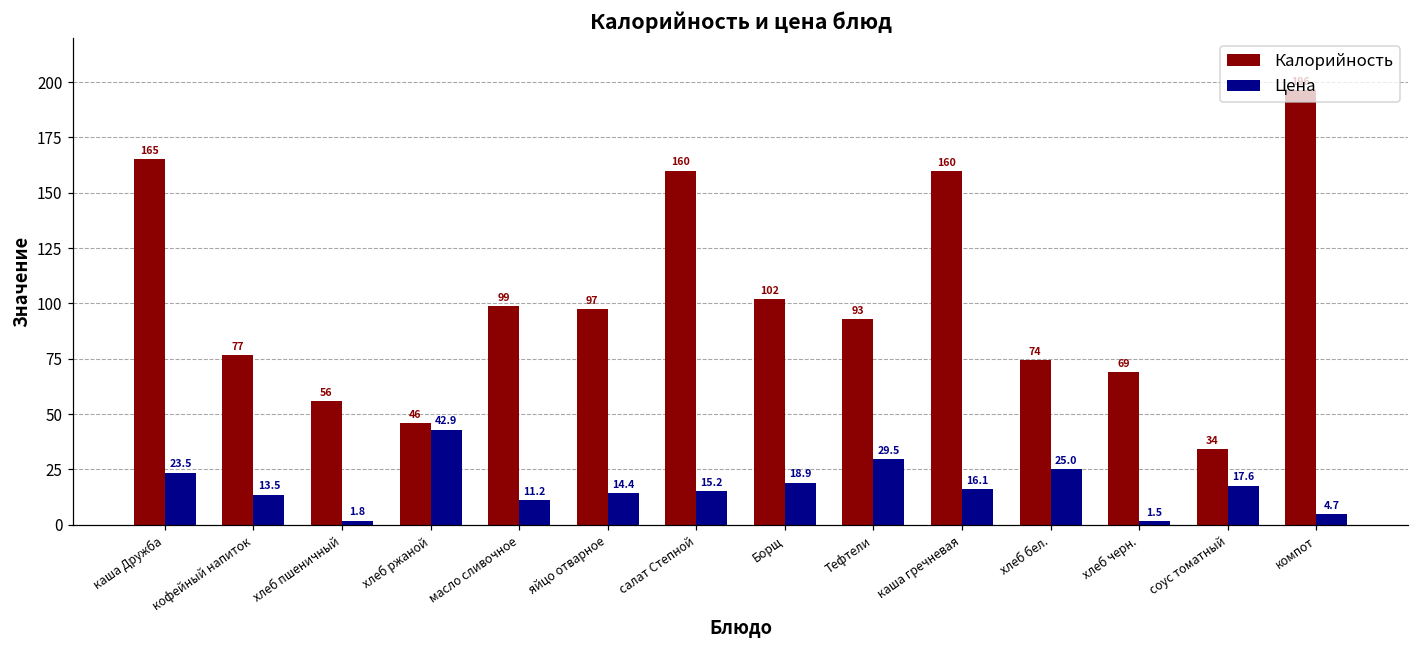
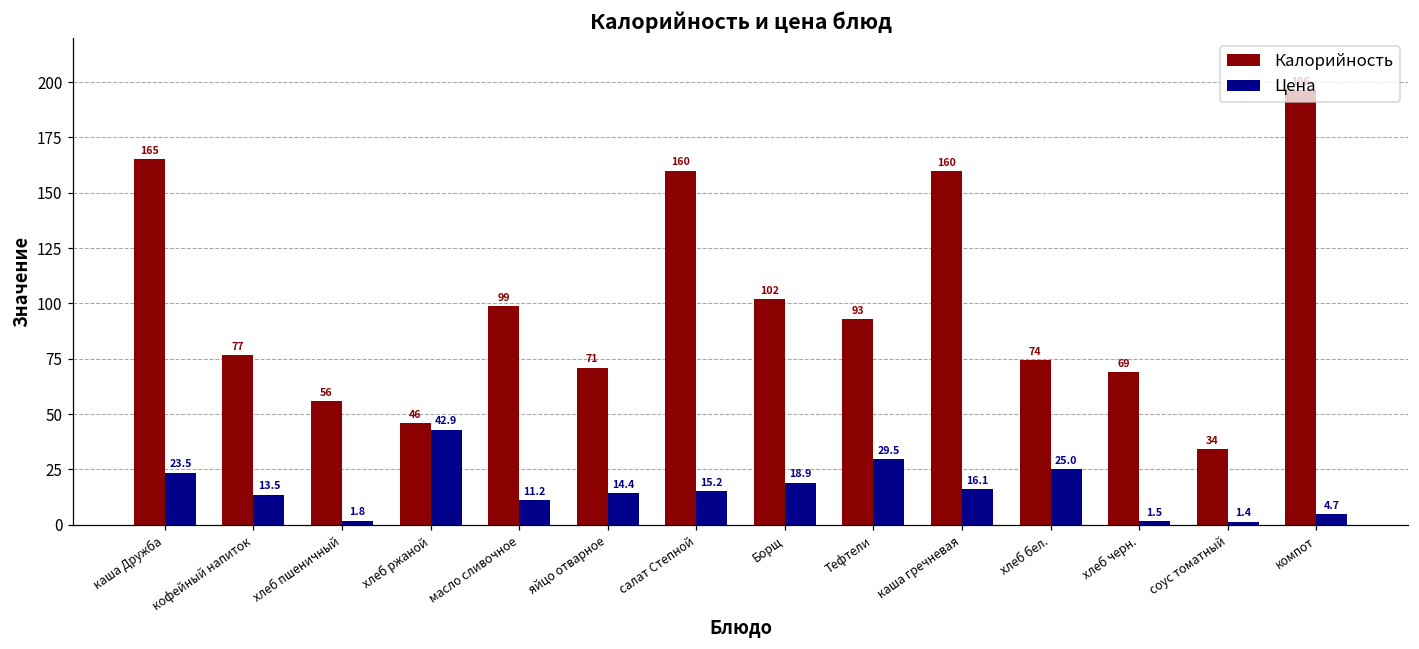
Калорийность, яйцо отварное: 97 -> 71
Цена, соус томатный: 17.6 -> 1.4
